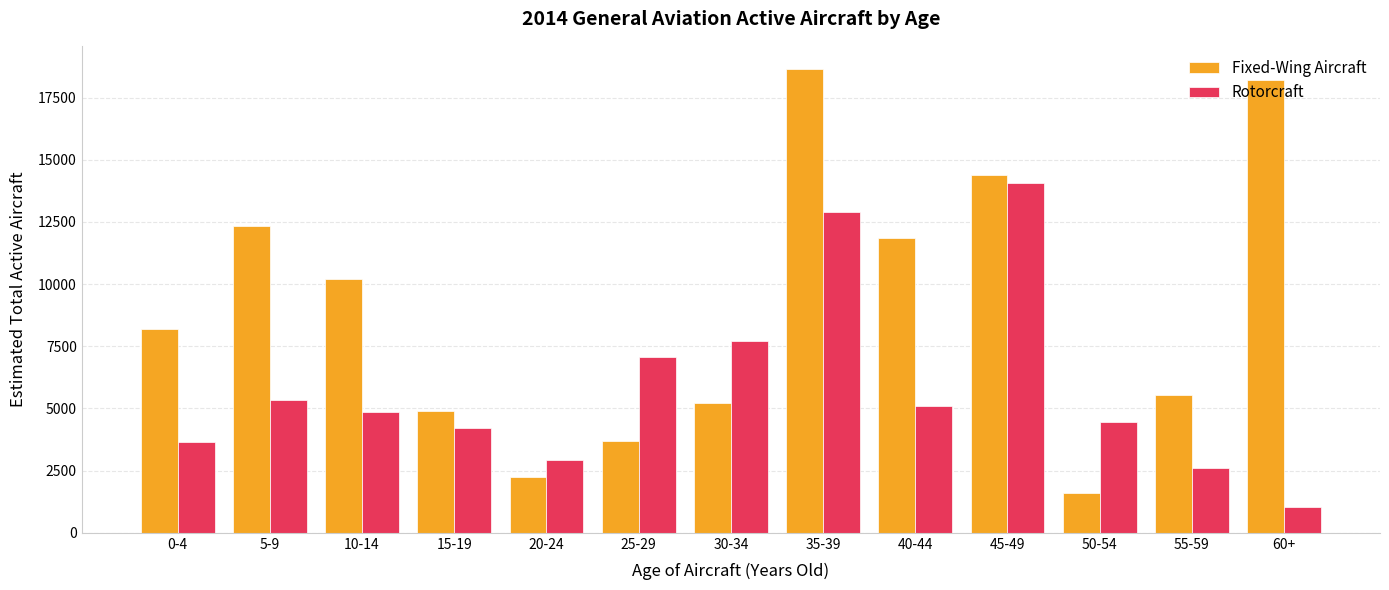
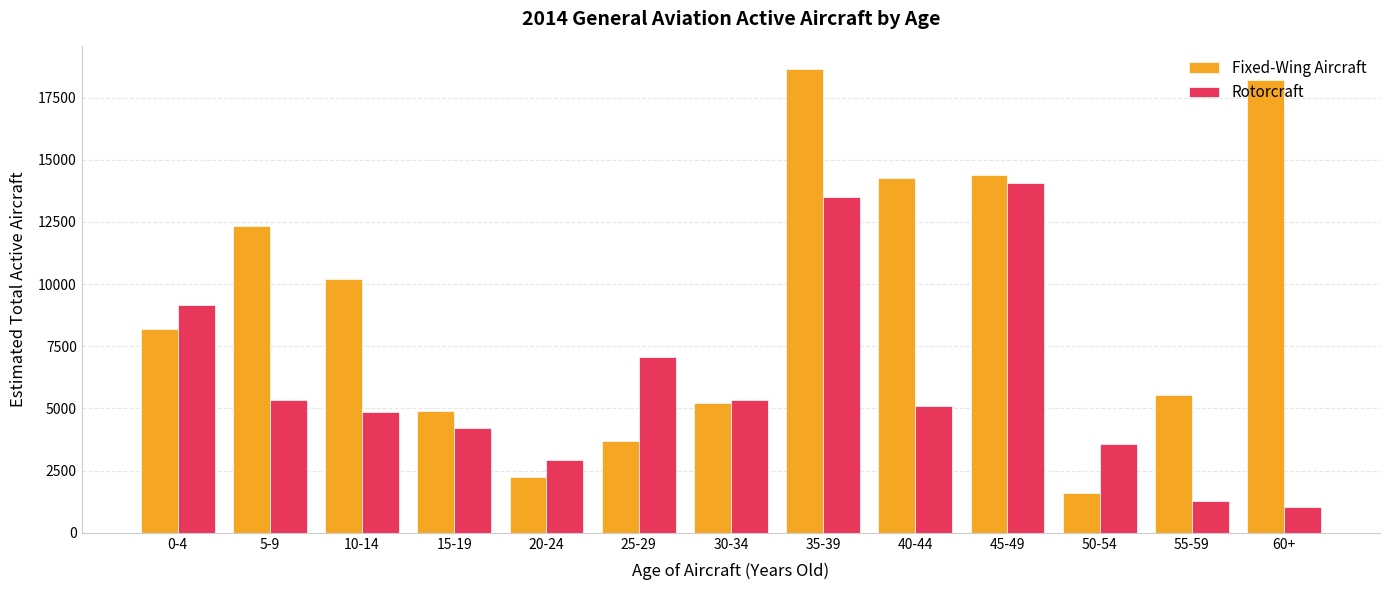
Rotorcraft, 0-4: 3600 -> 9200
Rotorcraft, 30-34: 7700 -> 5300
Rotorcraft, 35-39: 12900 -> 13500
Fixed-Wing Aircraft, 40-44: 11800 -> 14300
Rotorcraft, 50-54: 4500 -> 3600
Rotorcraft, 55-59: 2600 -> 1300
